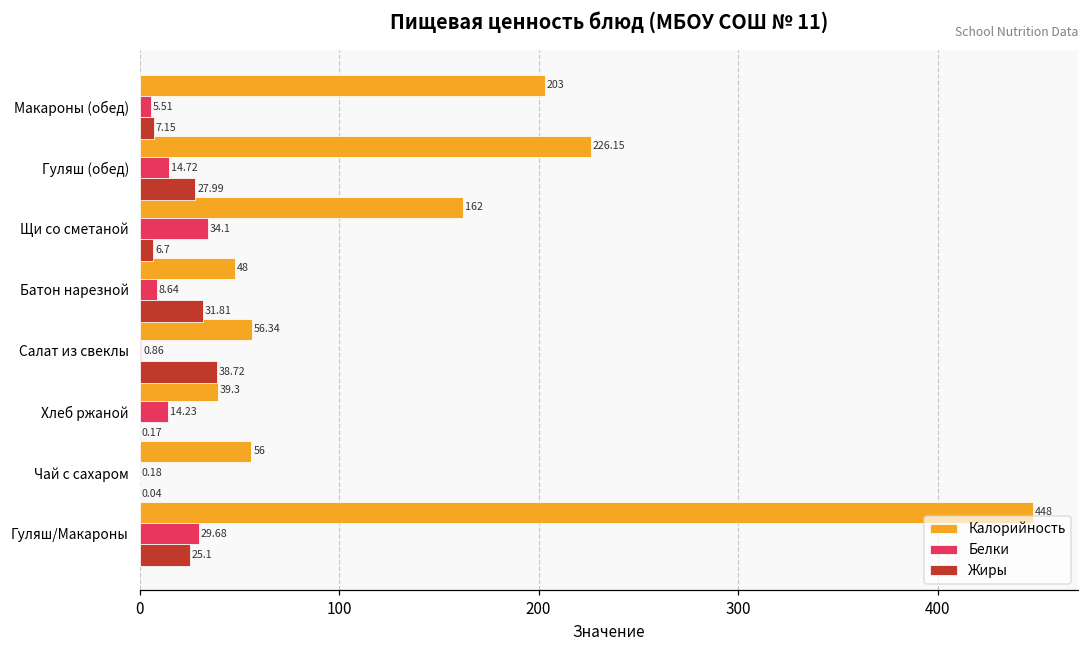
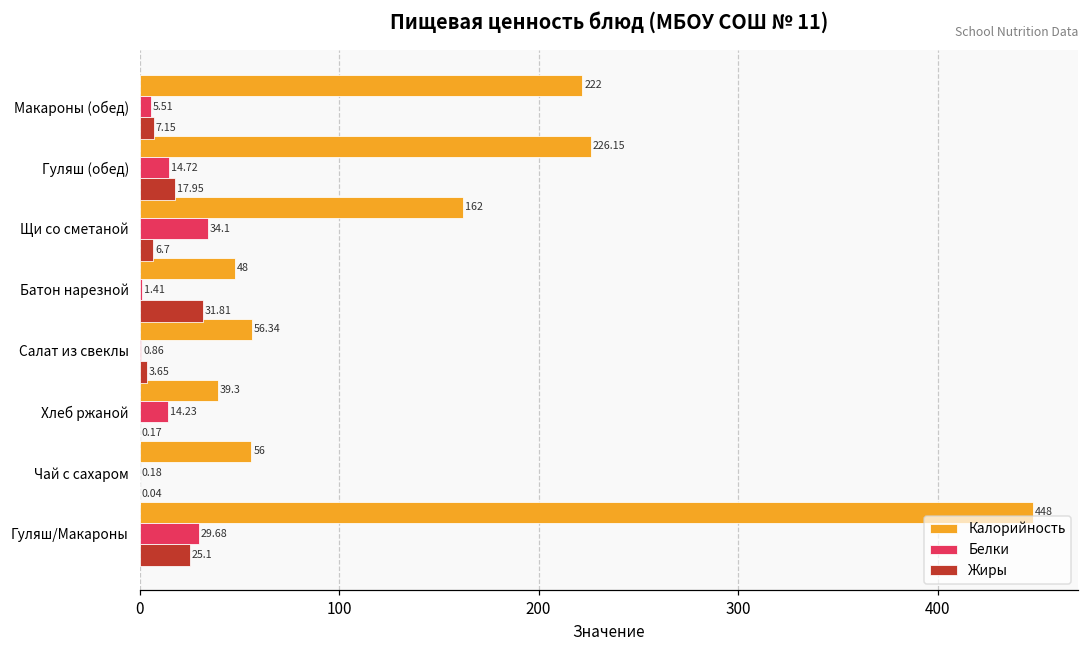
Калорийность, Макароны (обед): 203 -> 222
Жиры, Гуляш (обед): 27.99 -> 17.95
Белки, Батон нарезной: 8.64 -> 1.41
Жиры, Салат из свеклы: 38.72 -> 3.65
